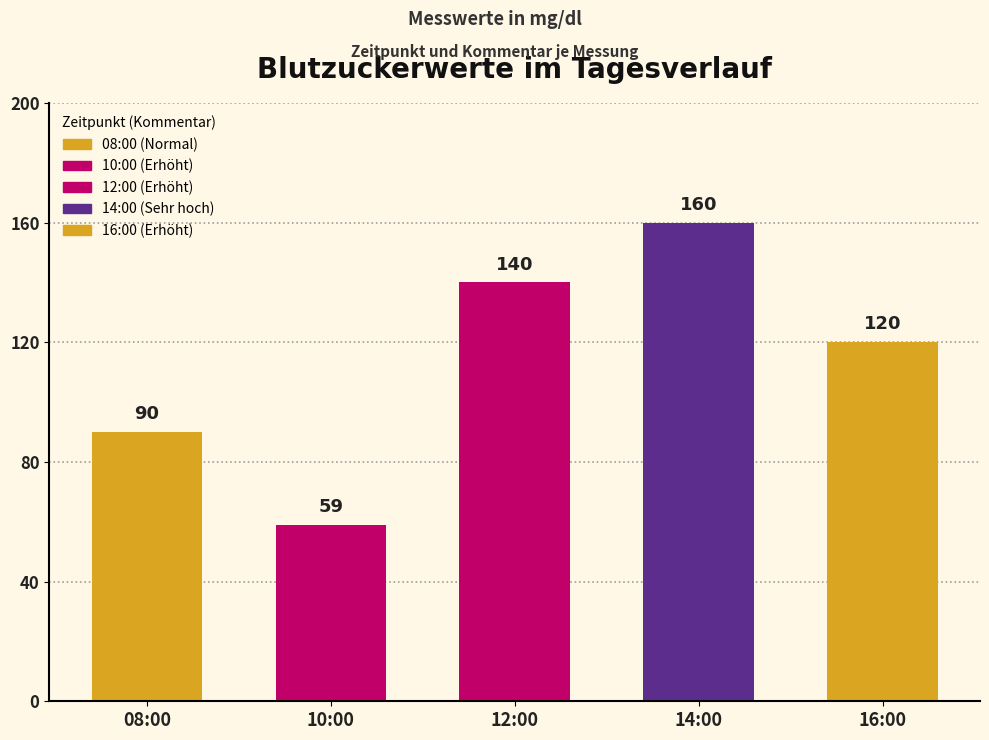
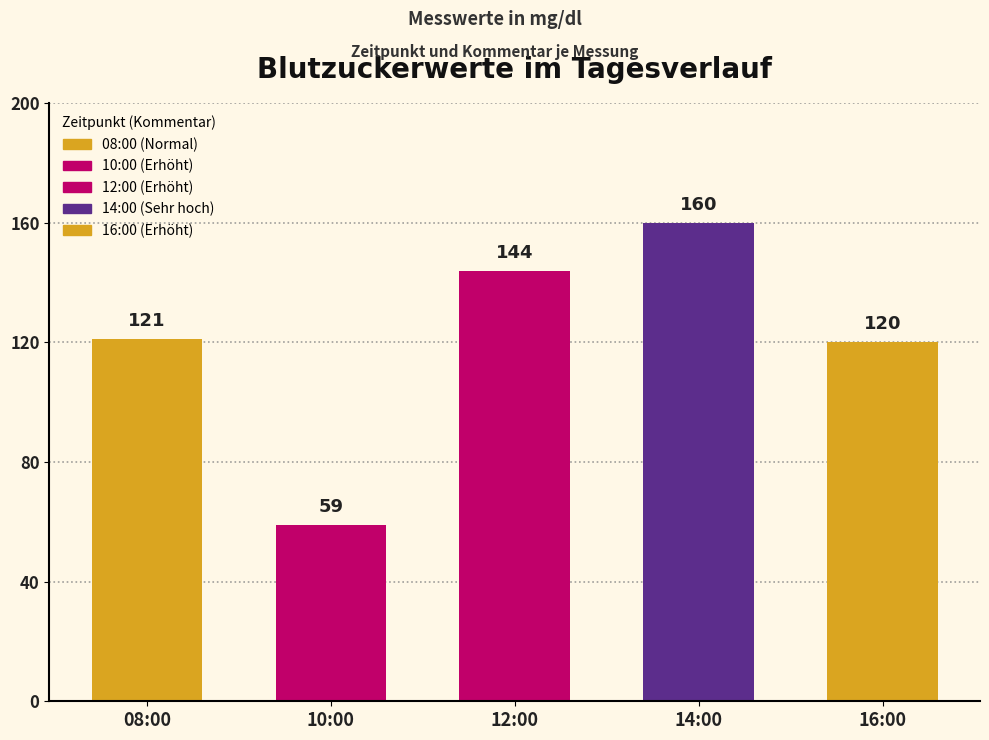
08:00: 90 -> 121
12:00: 140 -> 144
